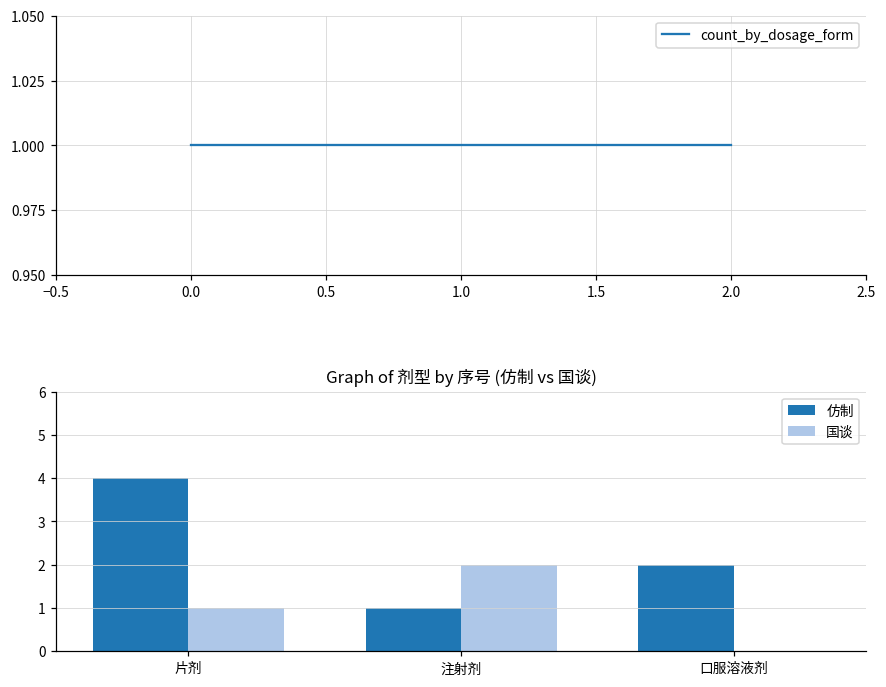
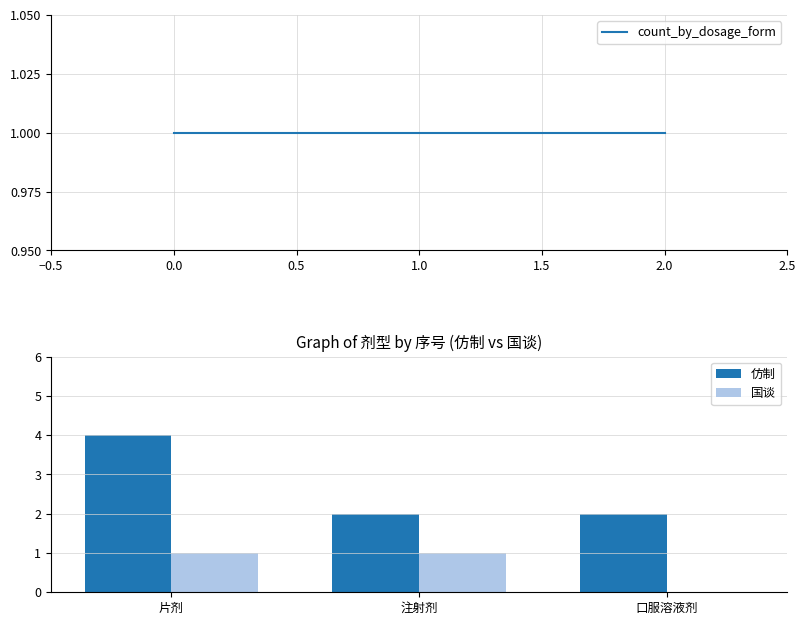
Graph of 剂型 by 序号 (仿制 vs 国谈), 仿制, 注射剂: 1 -> 2
Graph of 剂型 by 序号 (仿制 vs 国谈), 国谈, 注射剂: 2 -> 1
